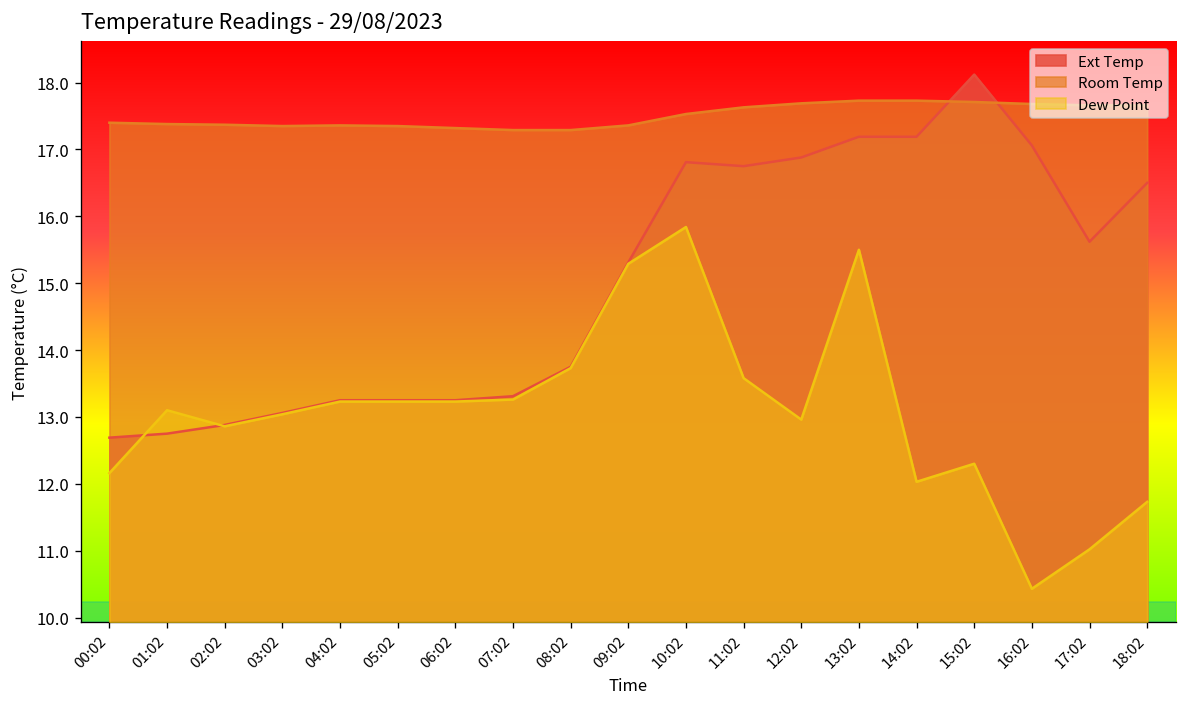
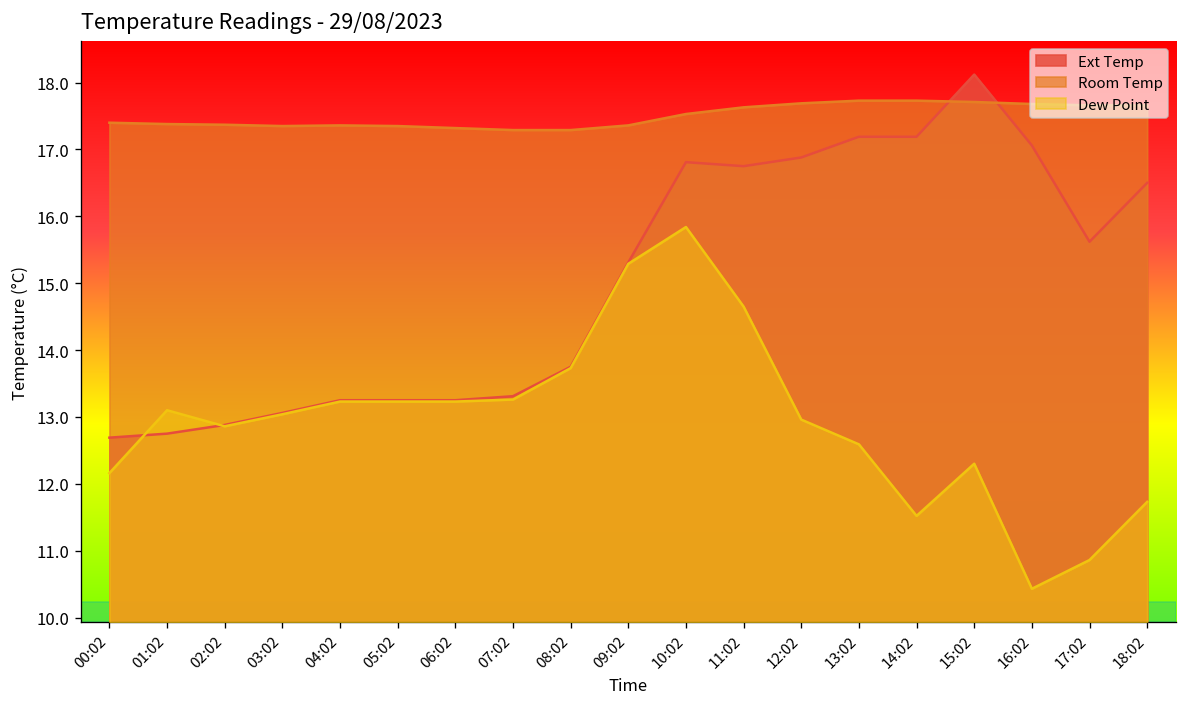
Dew Point, 11:02: 13.6 -> 14.7
Dew Point, 13:02: 15.5 -> 12.6
Dew Point, 14:02: 12.0 -> 11.5
Dew Point, 17:02: 11.0 -> 10.9
